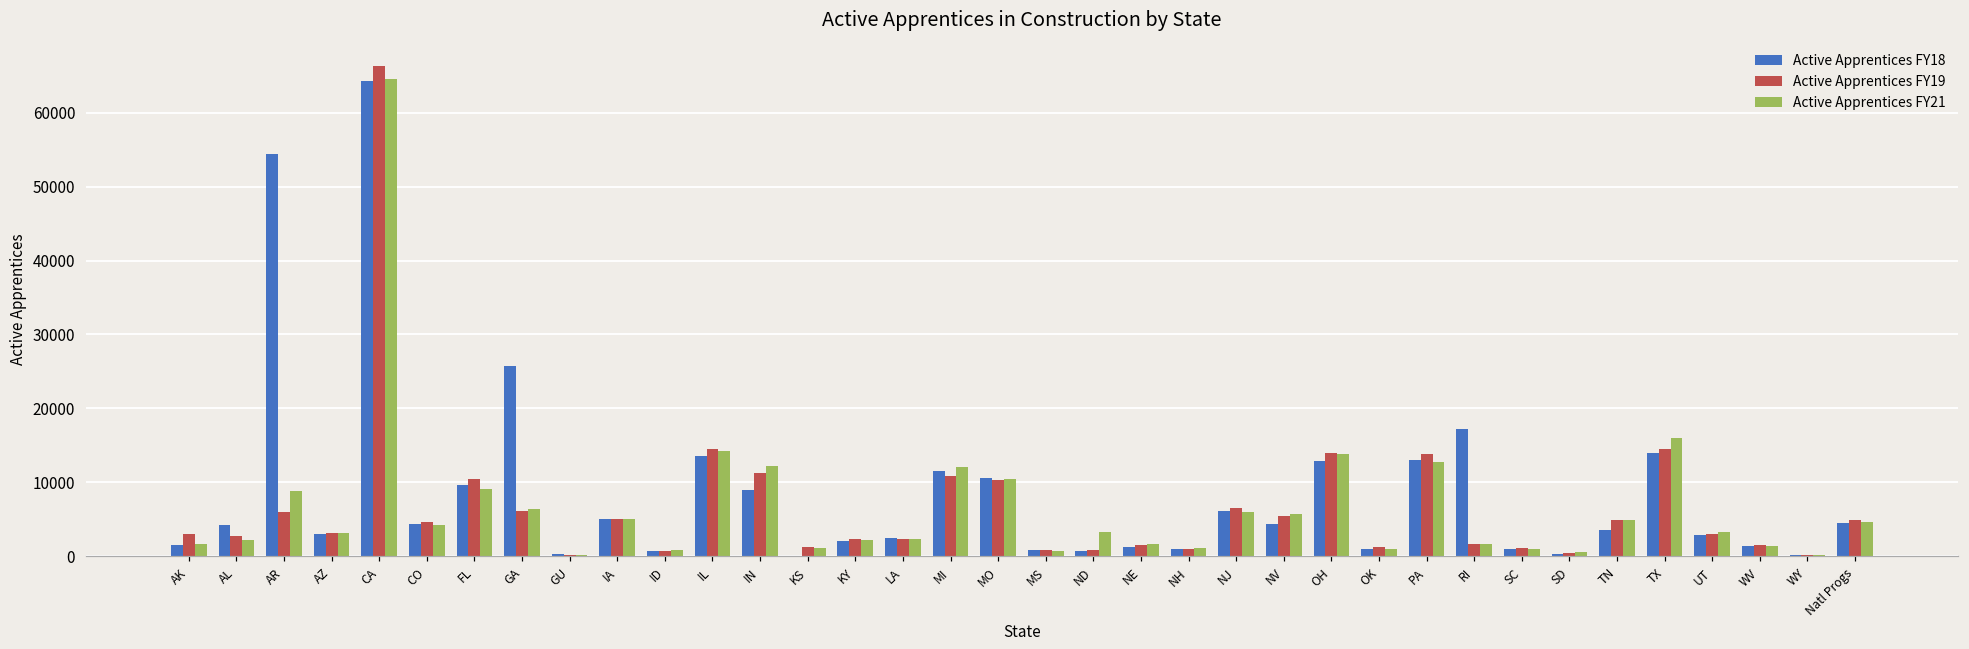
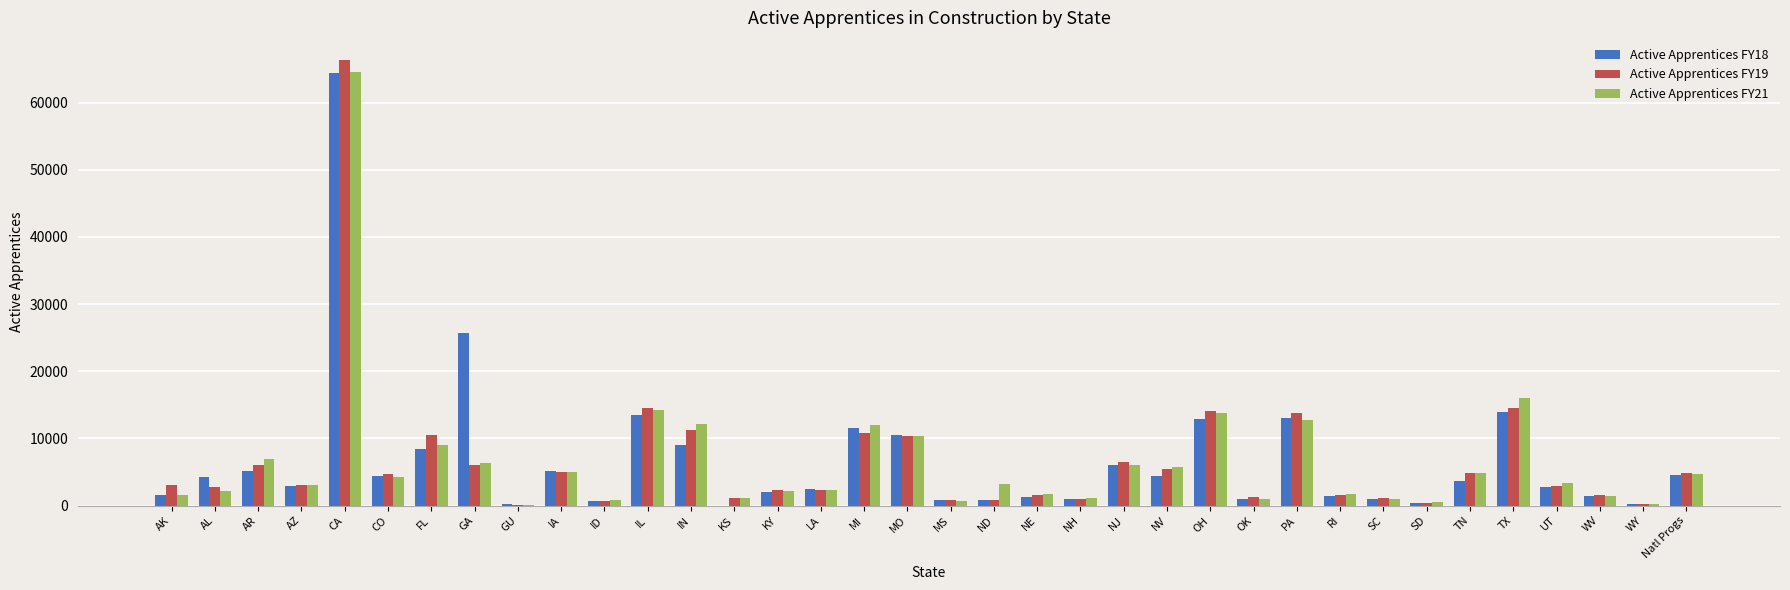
Active Apprentices FY18, AR: 54000 -> 5000
Active Apprentices FY21, AR: 9000 -> 7000
Active Apprentices FY18, FL: 10000 -> 8000
Active Apprentices FY18, RI: 17000 -> 2000
